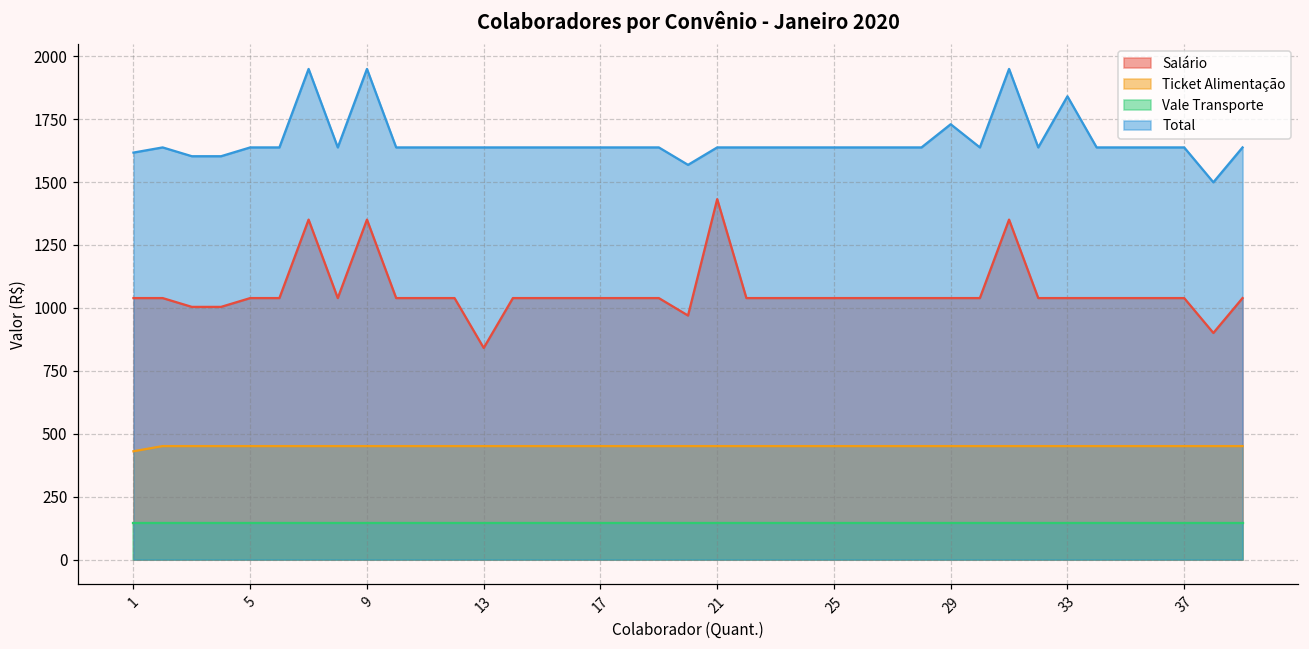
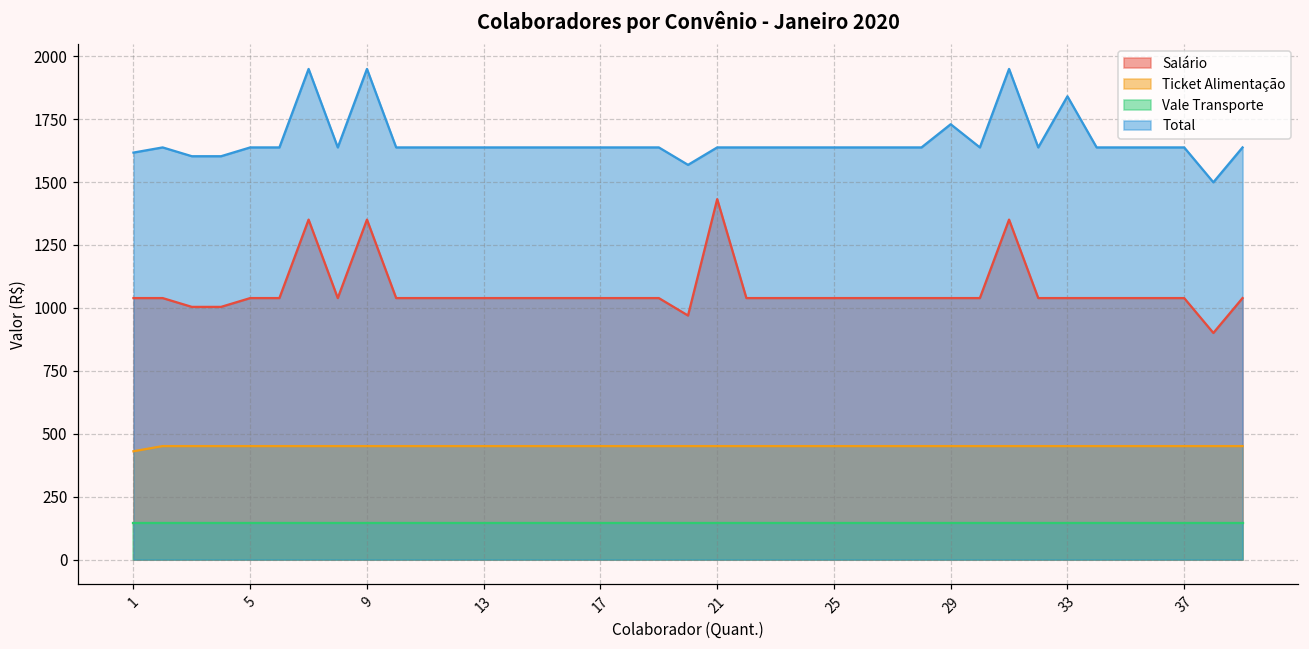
Salário, 13: 840 -> 1040
